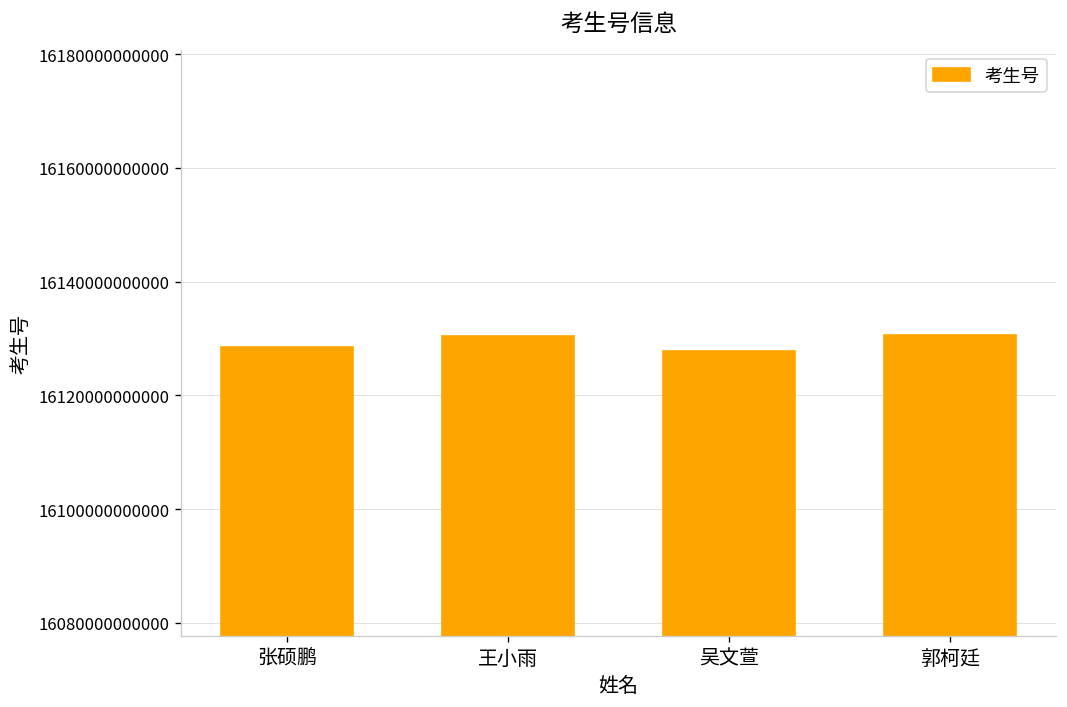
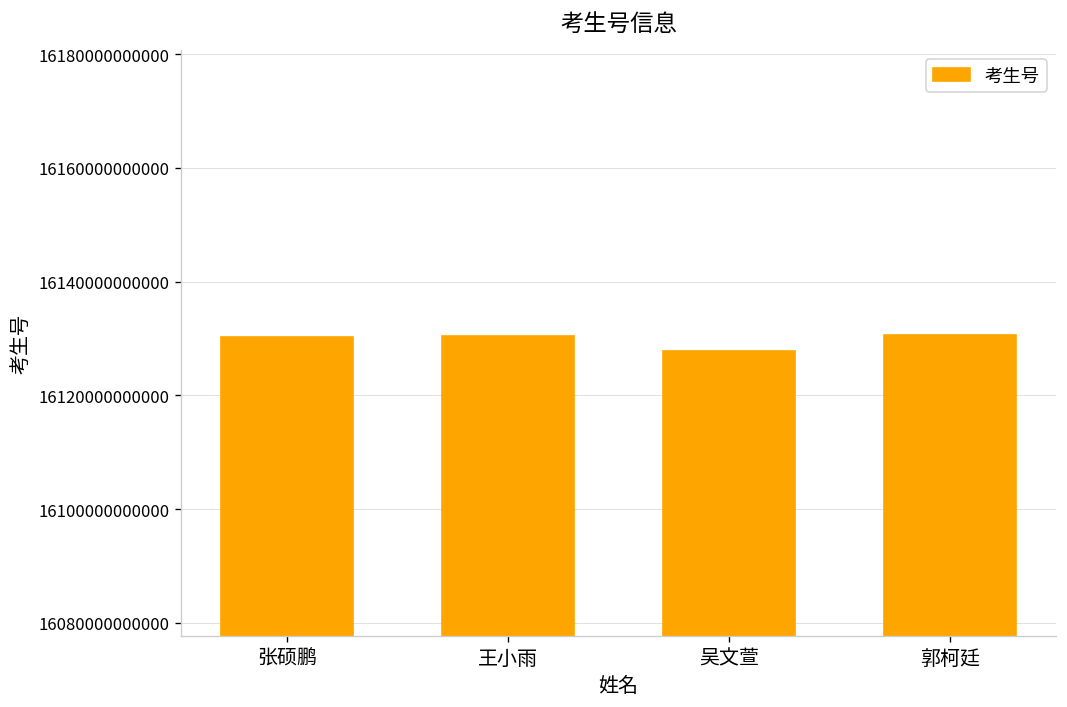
张硕鹏: 16128000000000 -> 16130000000000
